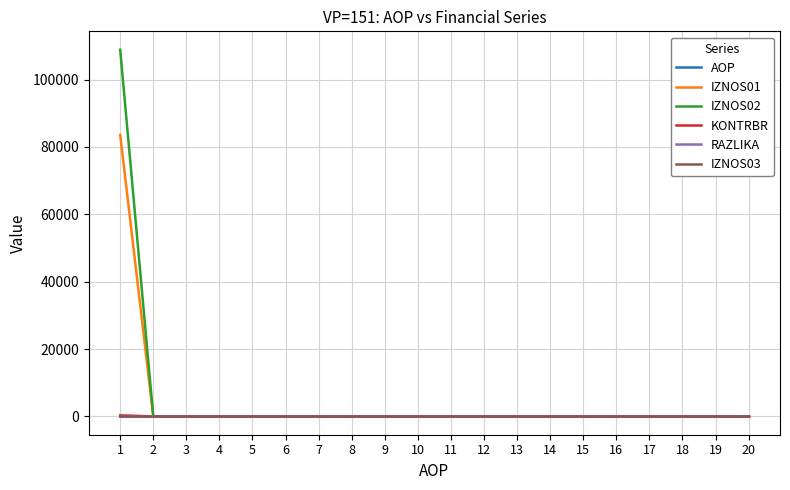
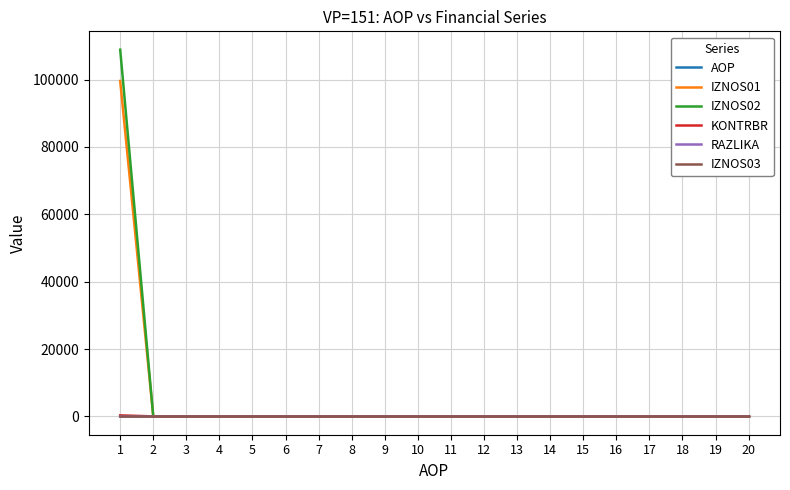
IZNOS01, 1: 84000 -> 100000
